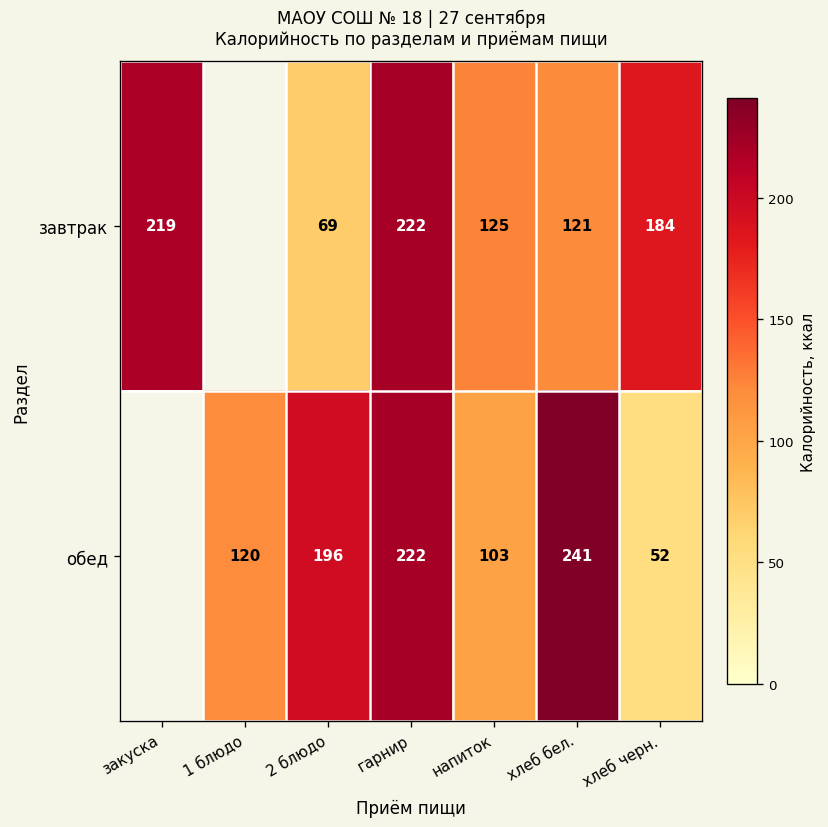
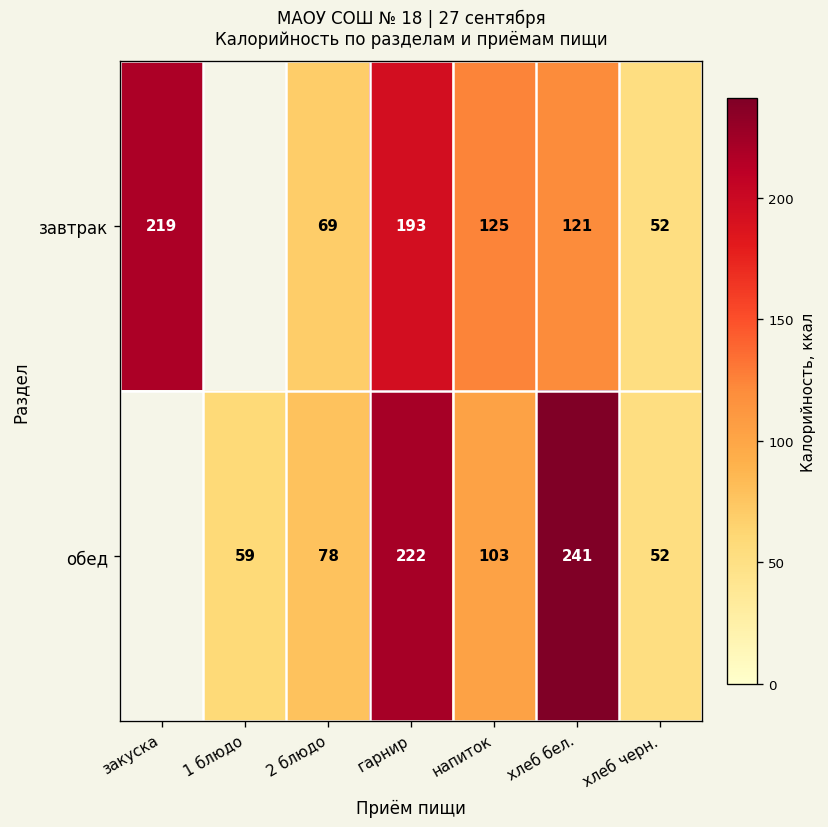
завтрак, гарнир: 222 -> 193
завтрак, хлеб черн.: 184 -> 52
обед, 1 блюдо: 120 -> 59
обед, 2 блюдо: 196 -> 78
